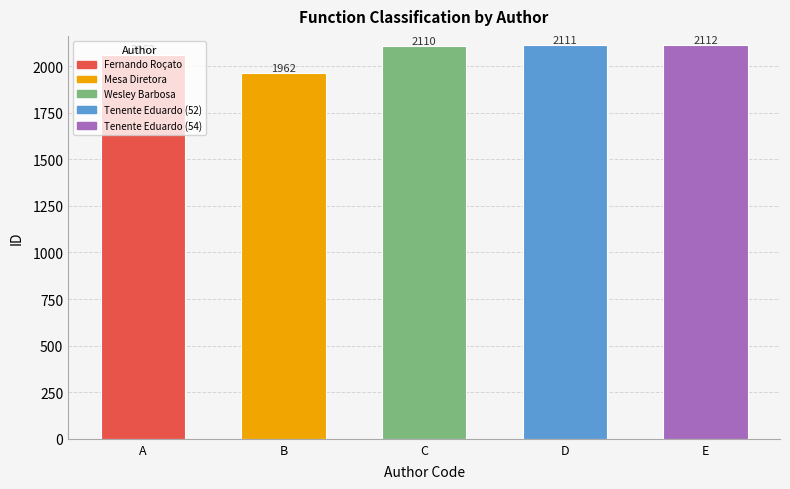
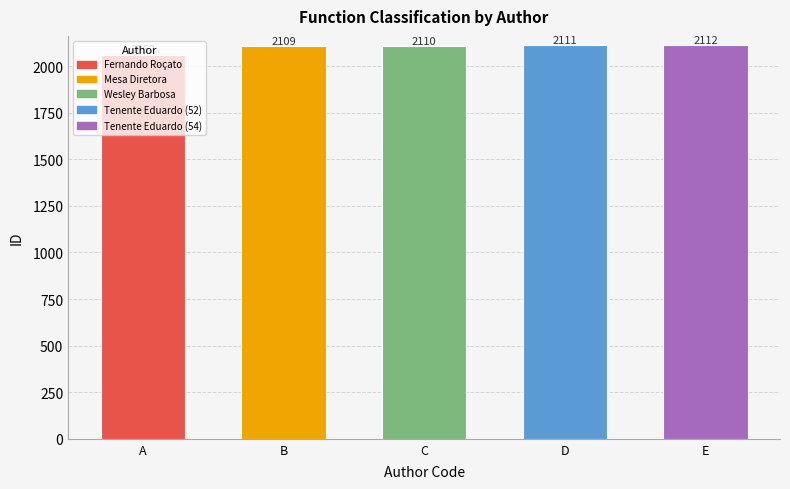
B: 1962 -> 2109
